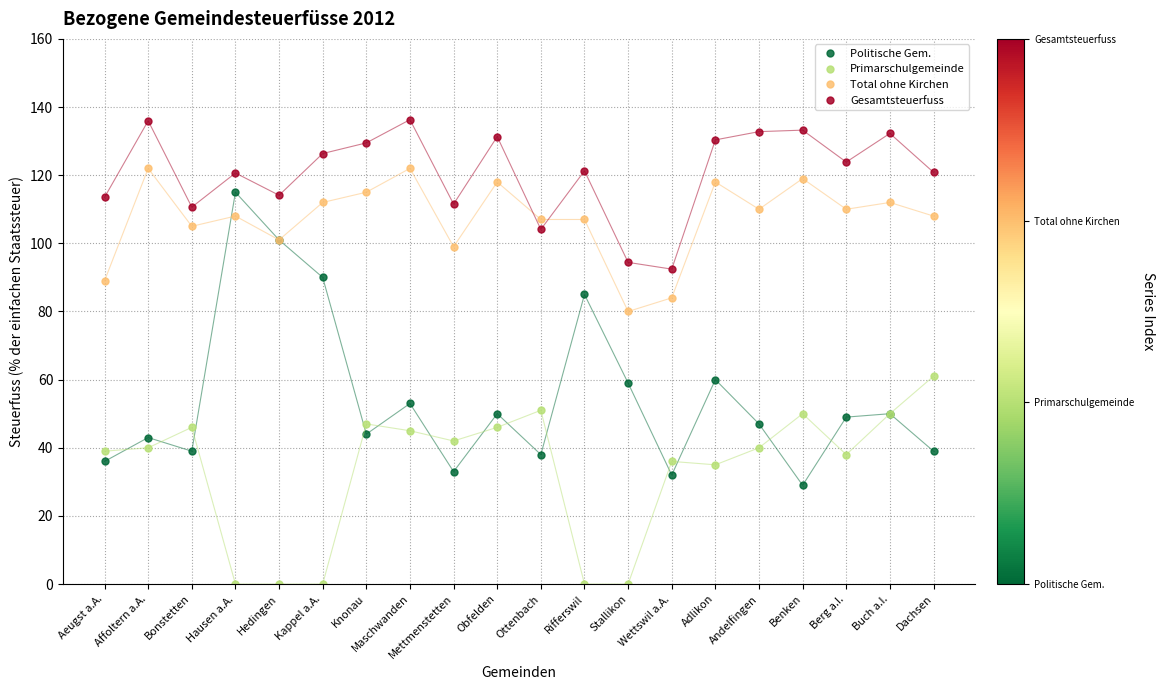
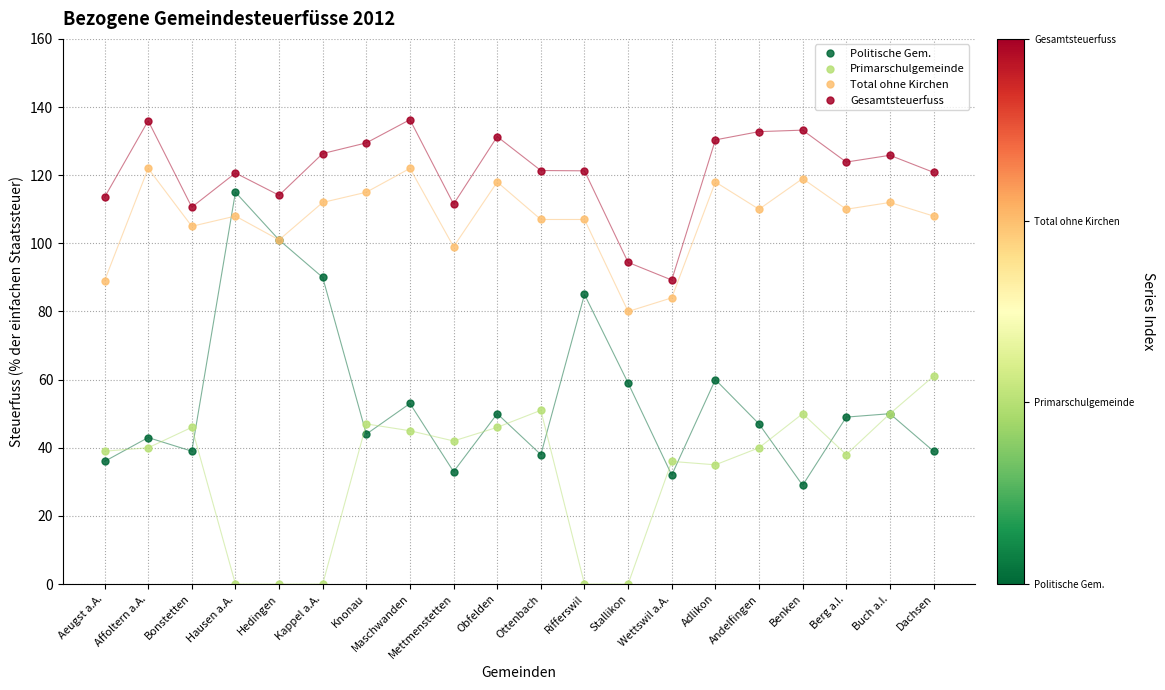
Gesamtsteuerfuss, Ottenbach: 104 -> 121
Gesamtsteuerfuss, Wettswil a.A.: 92 -> 89
Gesamtsteuerfuss, Buch a.I.: 132 -> 126
